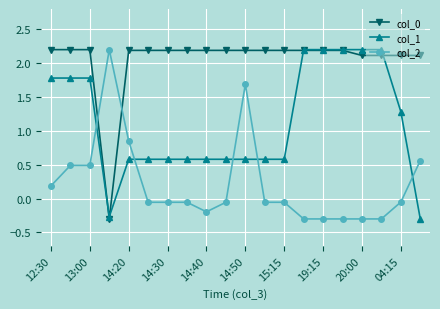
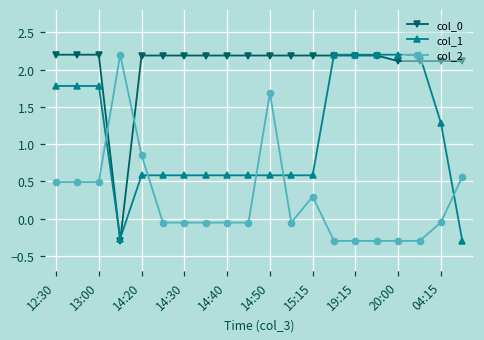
col_2, 12:30: 0.2 -> 0.5
col_2, 14:40: -0.2 -> -0.1
col_2, 15:15: -0.1 -> 0.3
